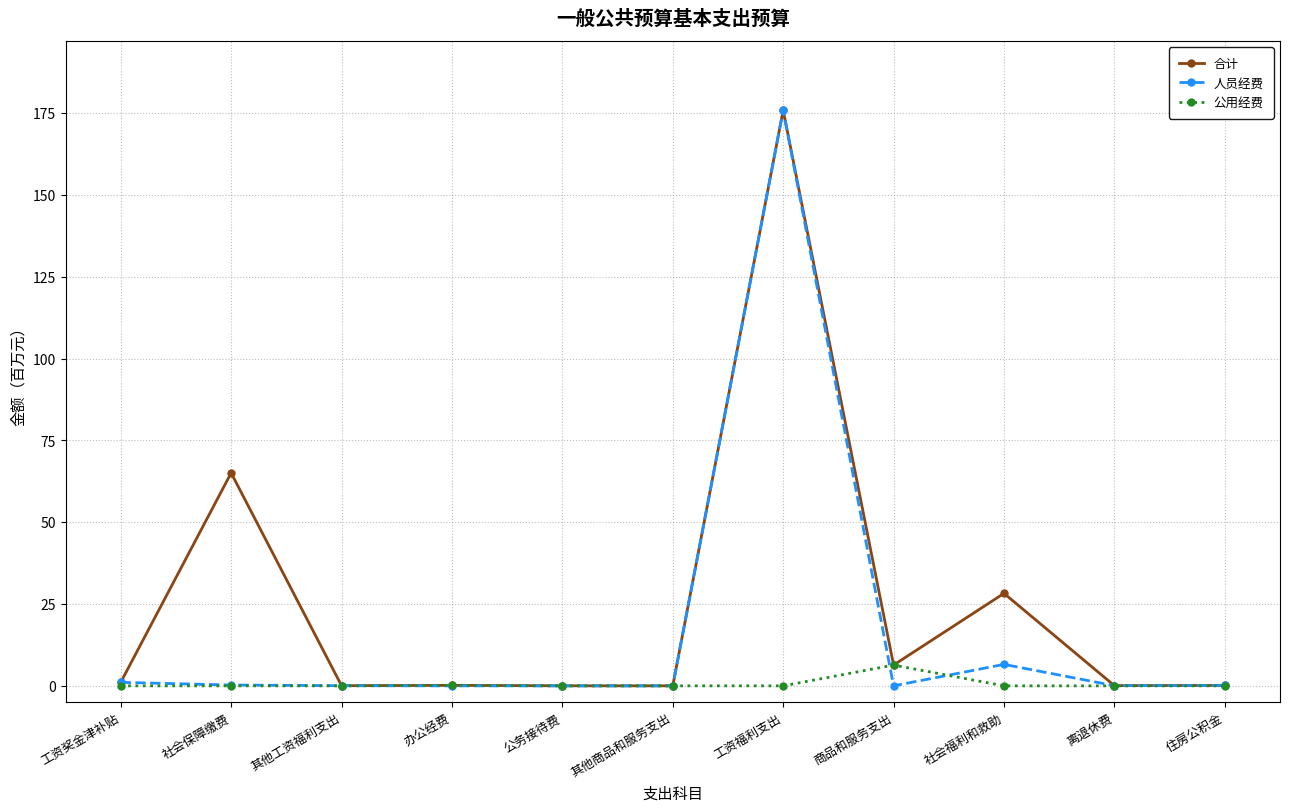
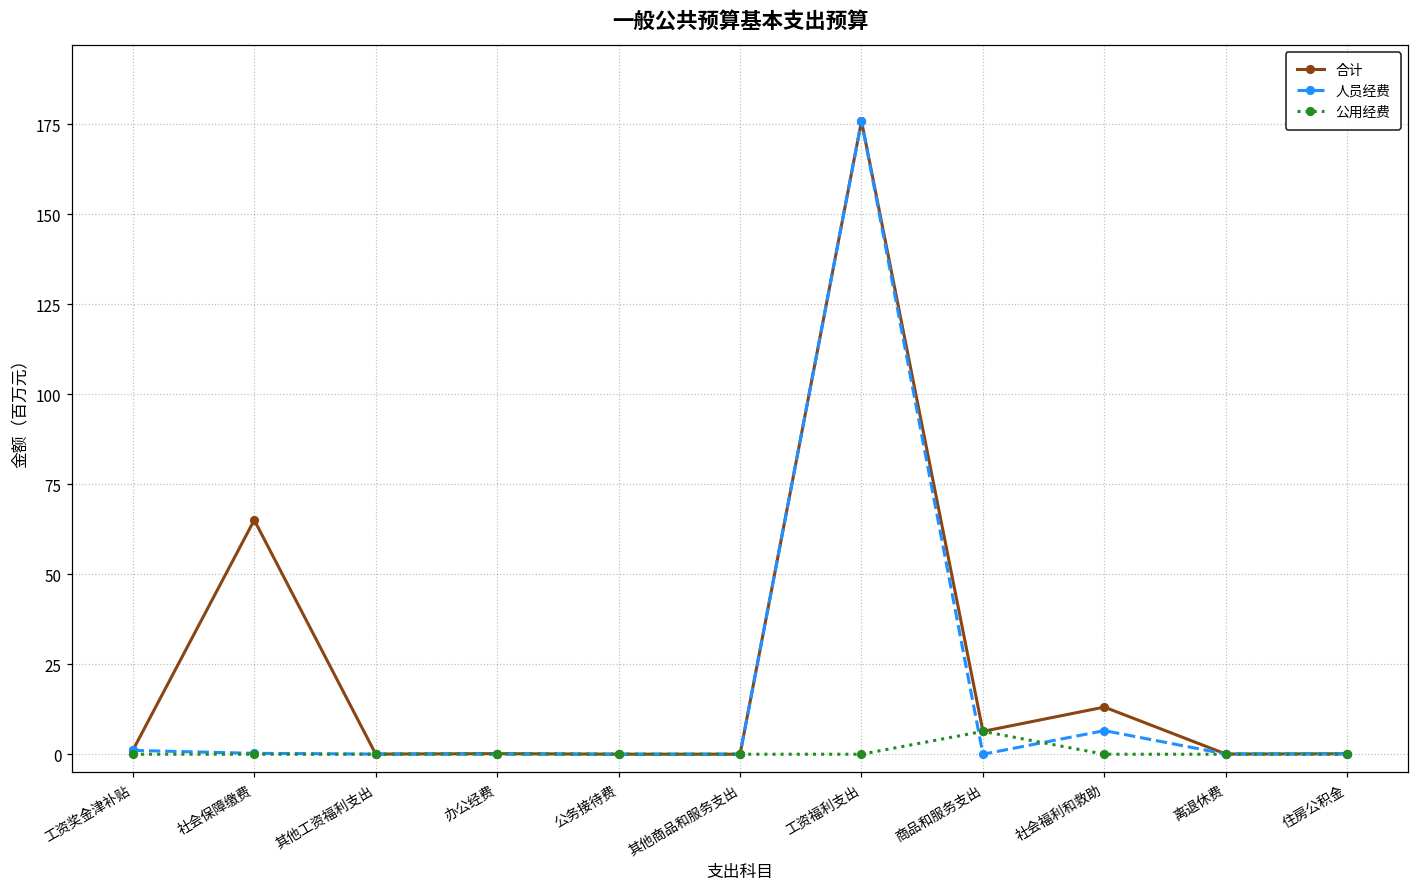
合计, 社会福利和救助: 28 -> 13
